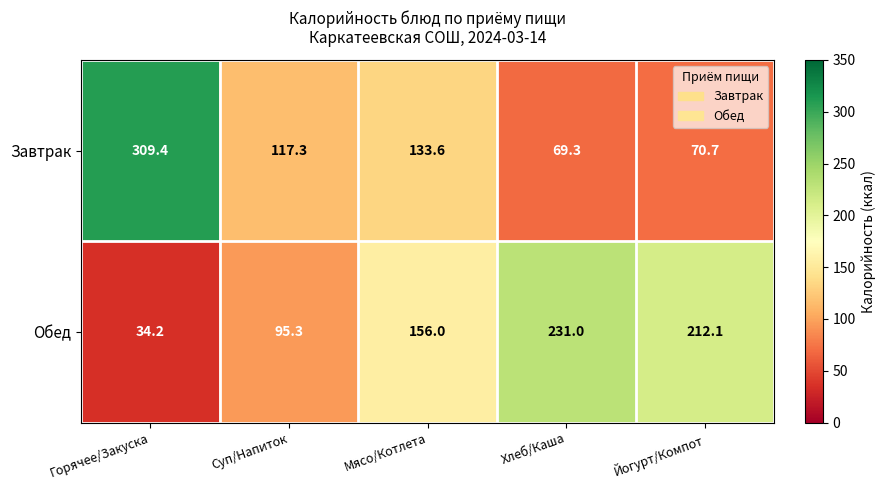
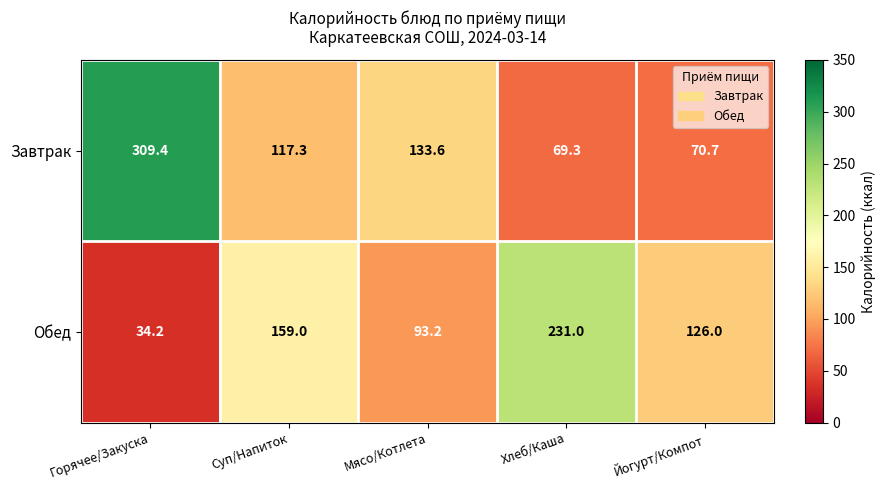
Обед, Суп/Напиток: 95.3 -> 159.0
Обед, Мясо/Котлета: 156.0 -> 93.2
Обед, Йогурт/Компот: 212.1 -> 126.0
